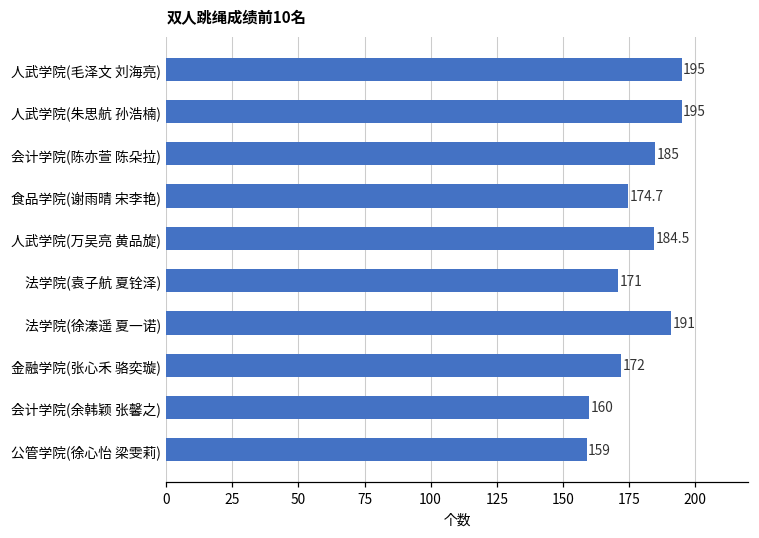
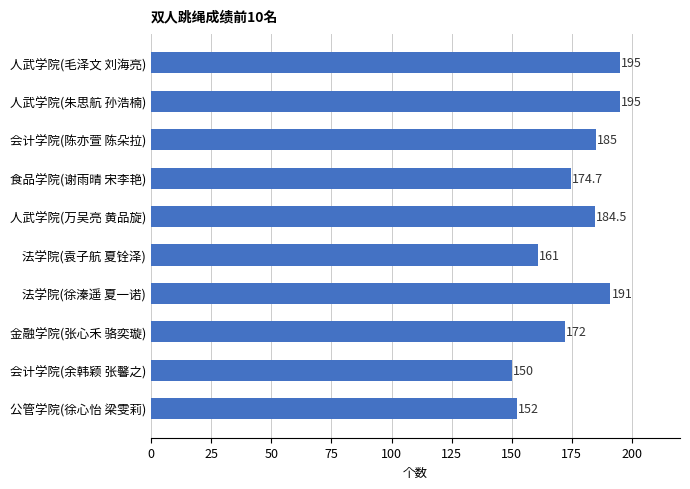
法学院(袁子航 夏铨泽): 171 -> 161
会计学院(余韩颖 张馨之): 160 -> 150
公管学院(徐心怡 梁雯莉): 159 -> 152
